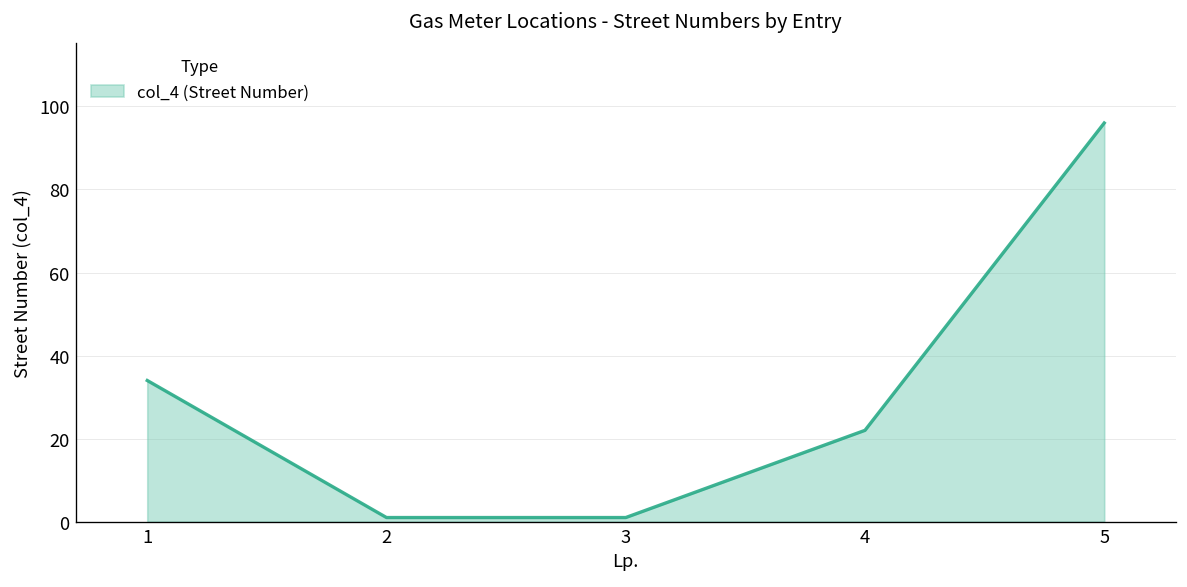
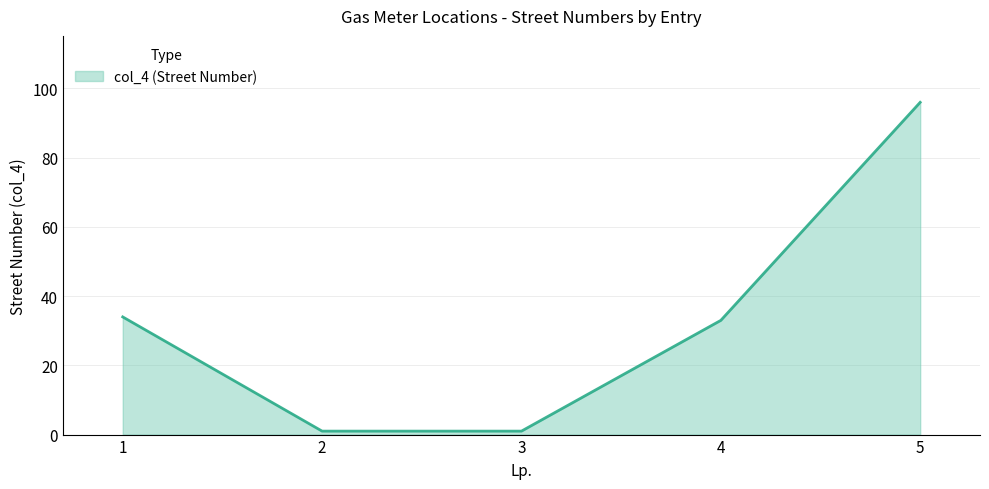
4: 22 -> 33
